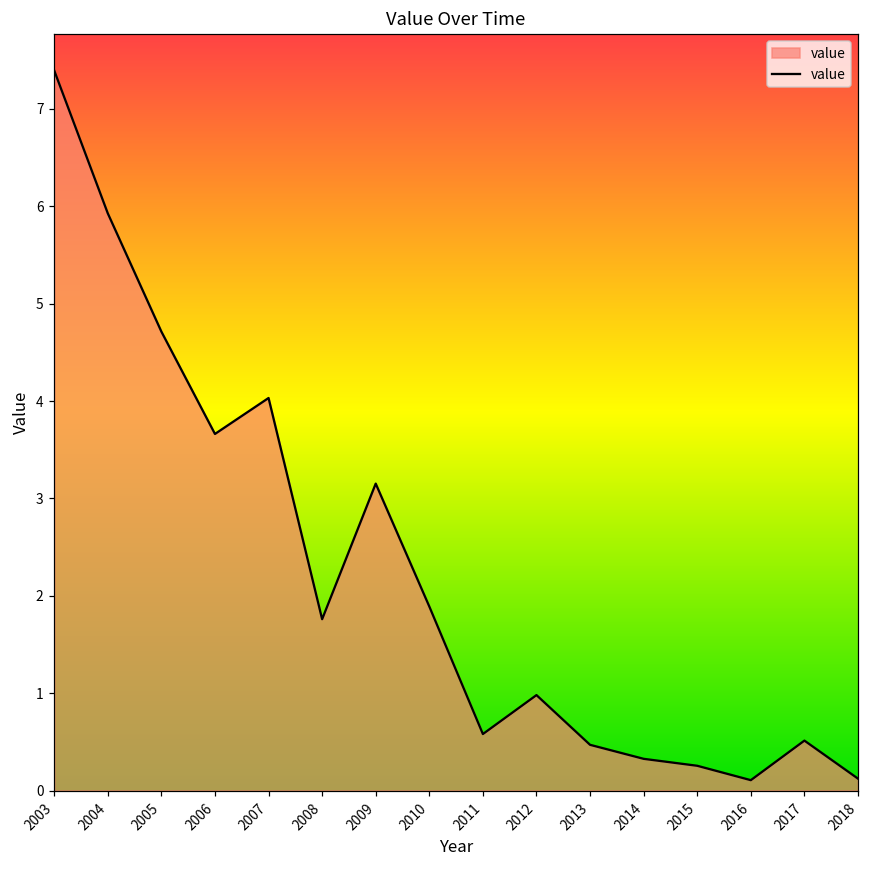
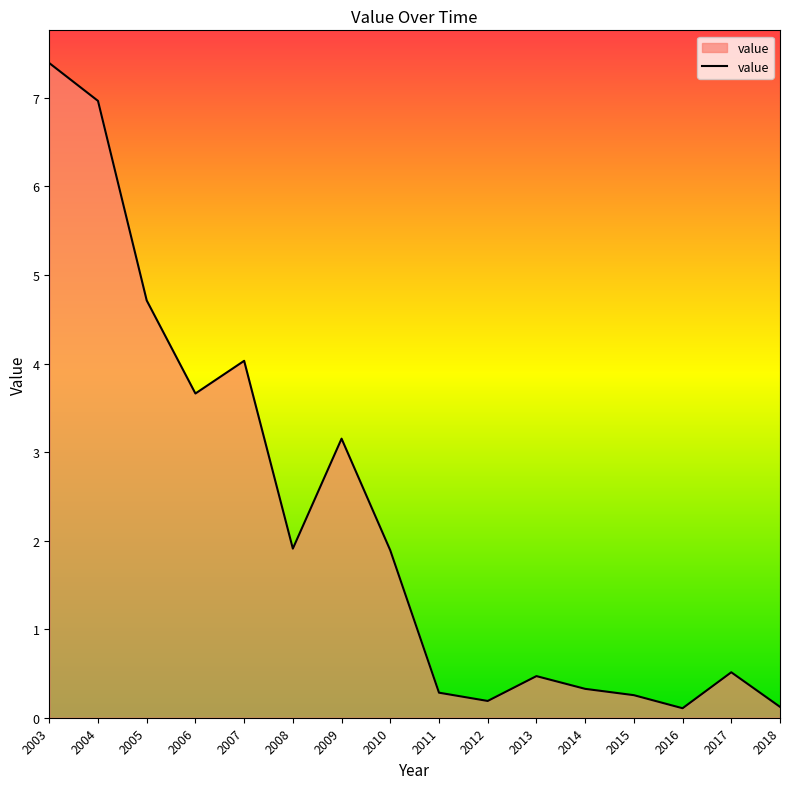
2004: 5.9 -> 7.0
2008: 1.8 -> 1.9
2011: 0.6 -> 0.3
2012: 1.0 -> 0.2
